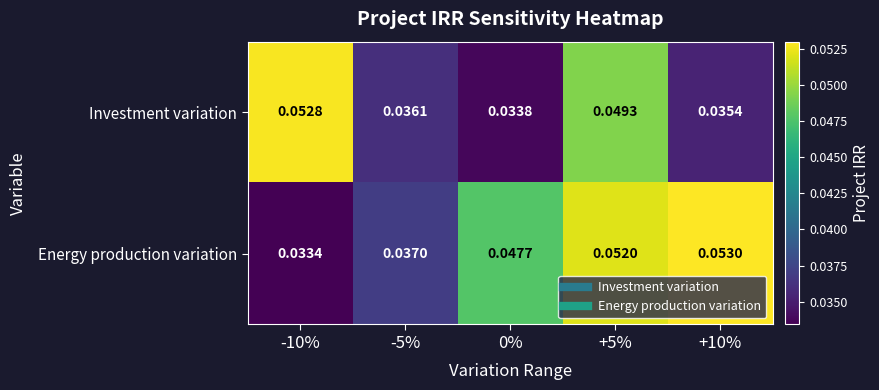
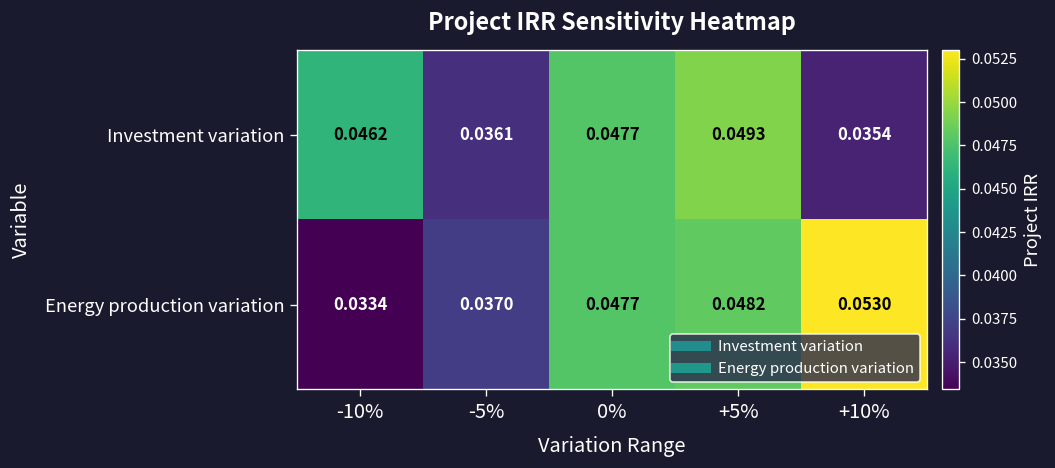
Investment variation, -10%: 0.0528 -> 0.0462
Investment variation, 0%: 0.0338 -> 0.0477
Energy production variation, +5%: 0.0520 -> 0.0482
